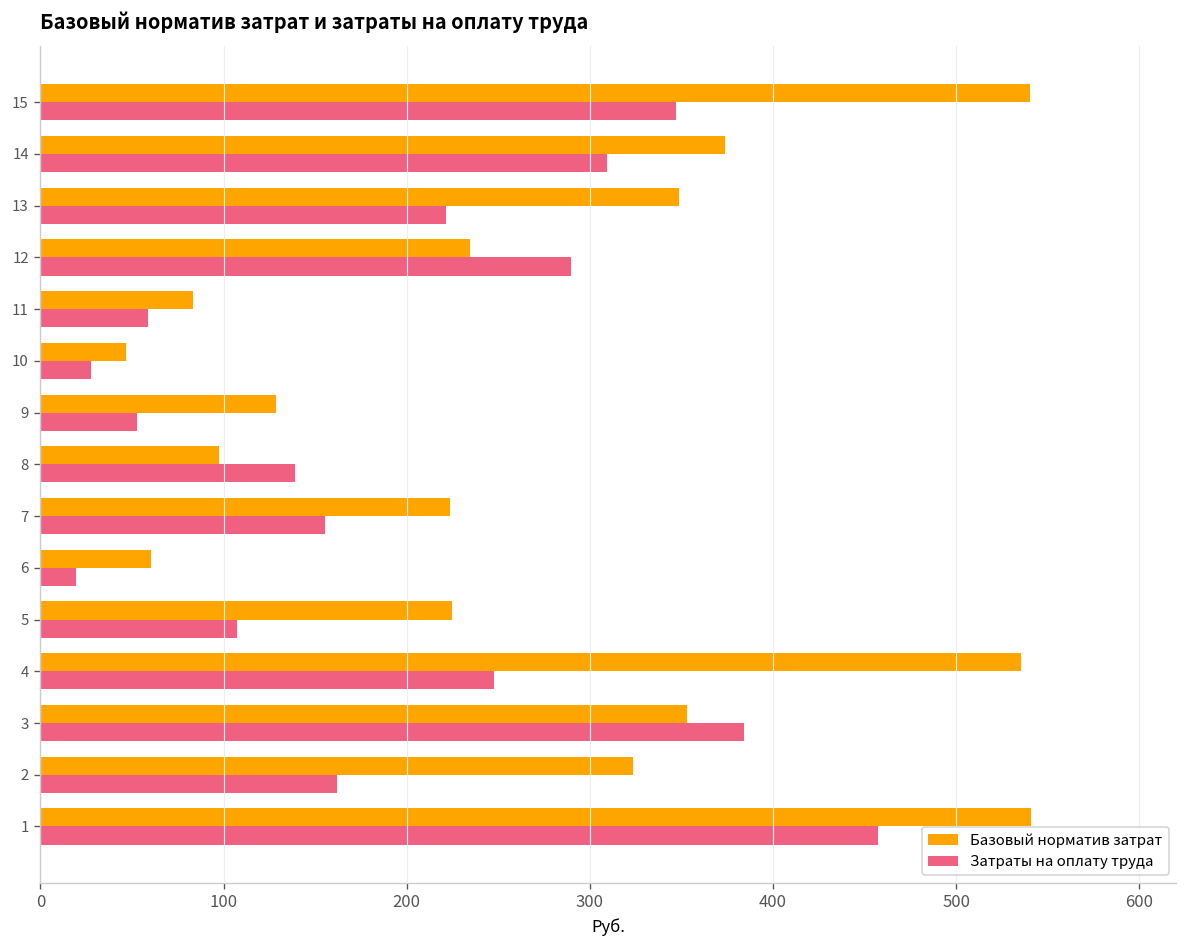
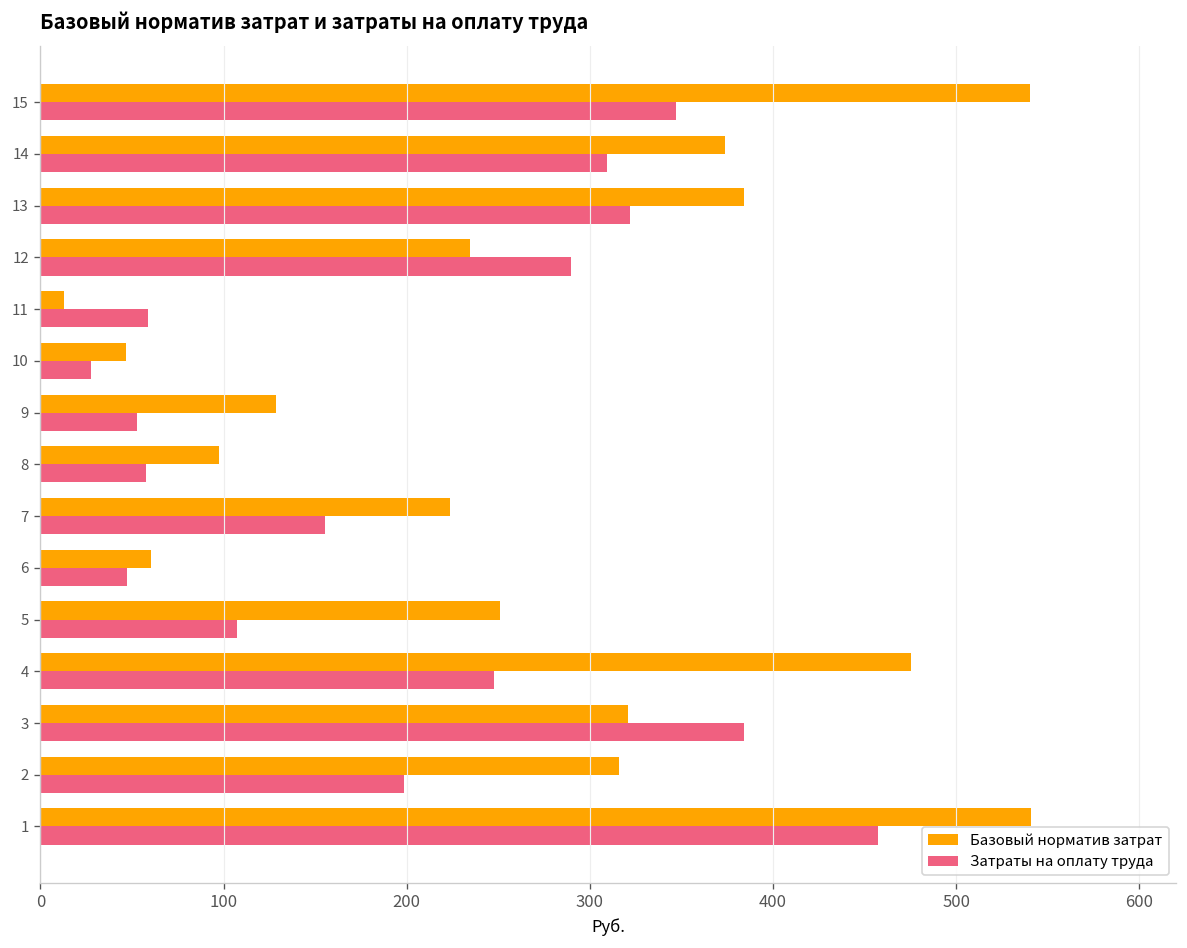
Базовый норматив затрат, 13: 349 -> 384
Затраты на оплату труда, 13: 222 -> 322
Базовый норматив затрат, 11: 83 -> 13
Затраты на оплату труда, 8: 139 -> 58
Затраты на оплату труда, 6: 19 -> 47
Базовый норматив затрат, 5: 225 -> 251
Базовый норматив затрат, 4: 535 -> 475
Базовый норматив затрат, 3: 353 -> 321
Базовый норматив затрат, 2: 324 -> 316
Затраты на оплату труда, 2: 162 -> 199
